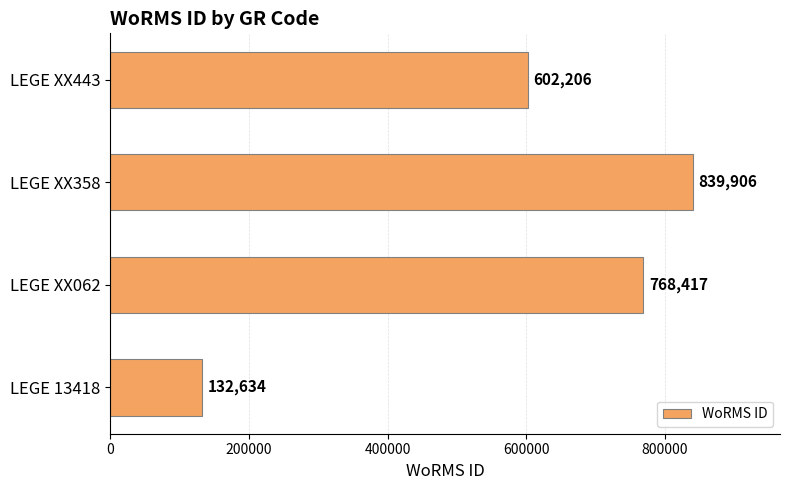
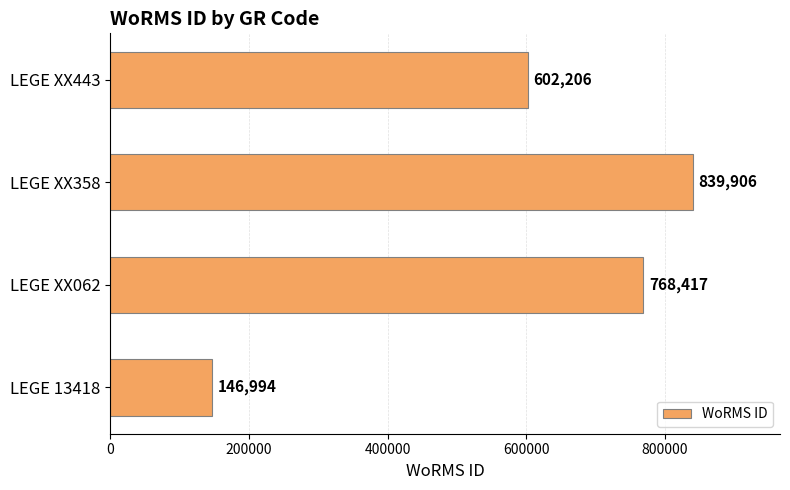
LEGE 13418: 132,634 -> 146,994
